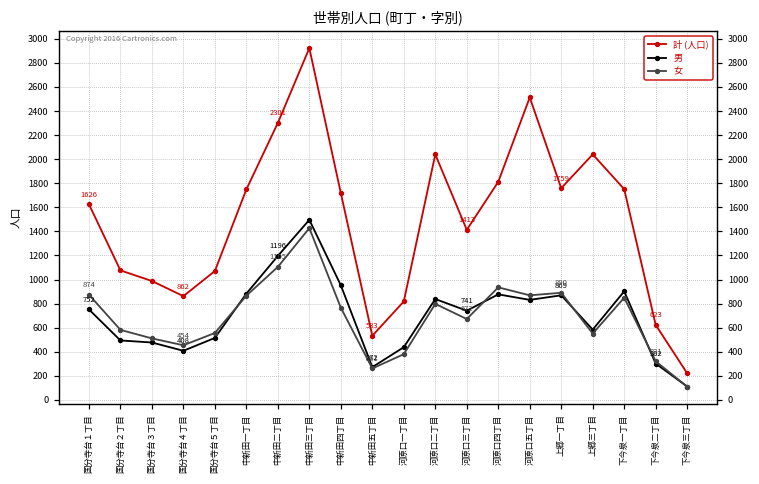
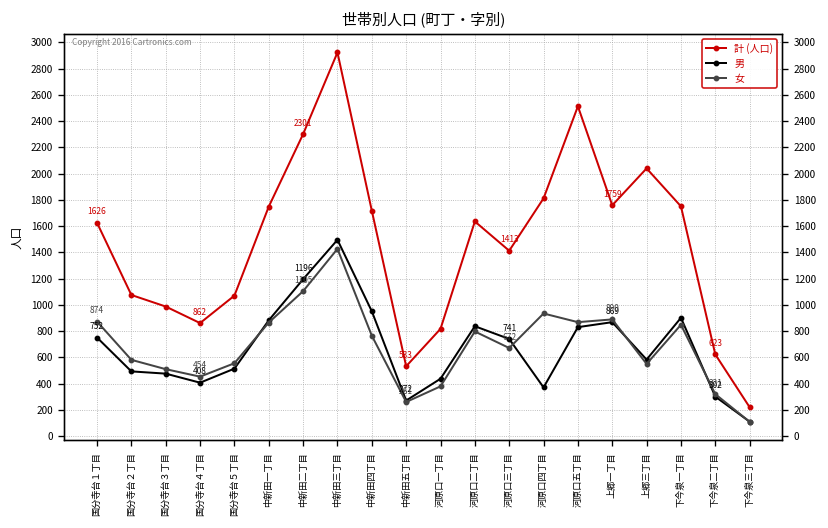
計 (人口), 河原口二丁目: 2040 -> 1640
男, 河原口四丁目: 880 -> 370
